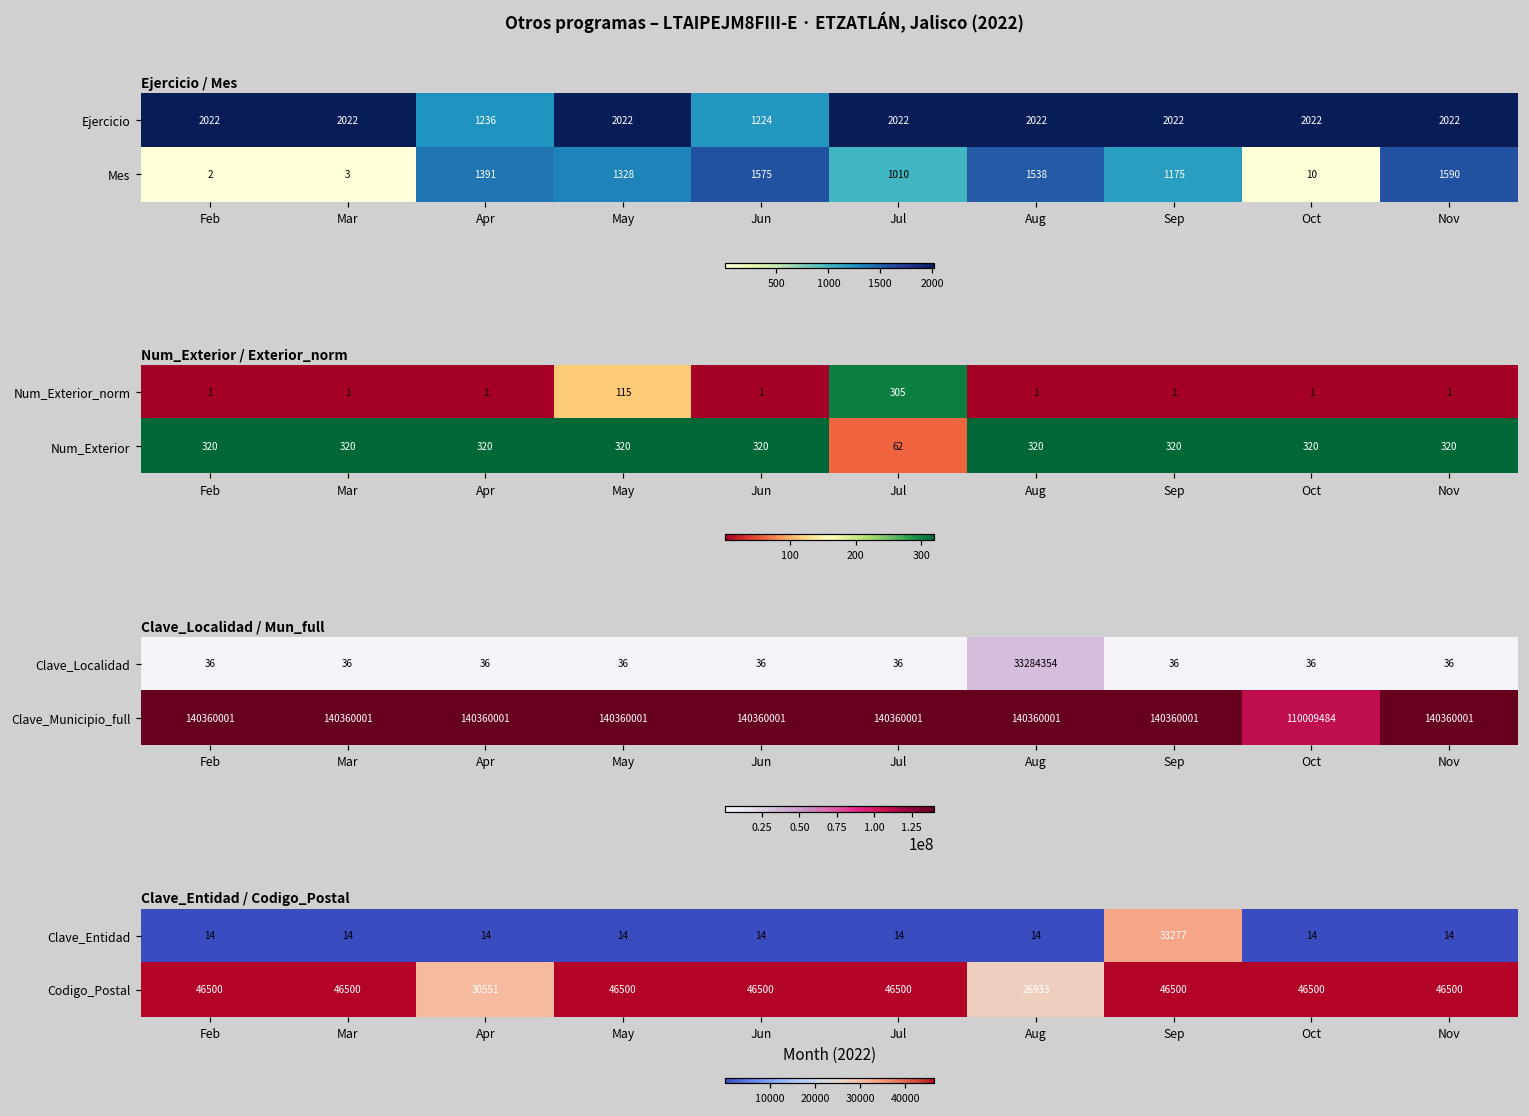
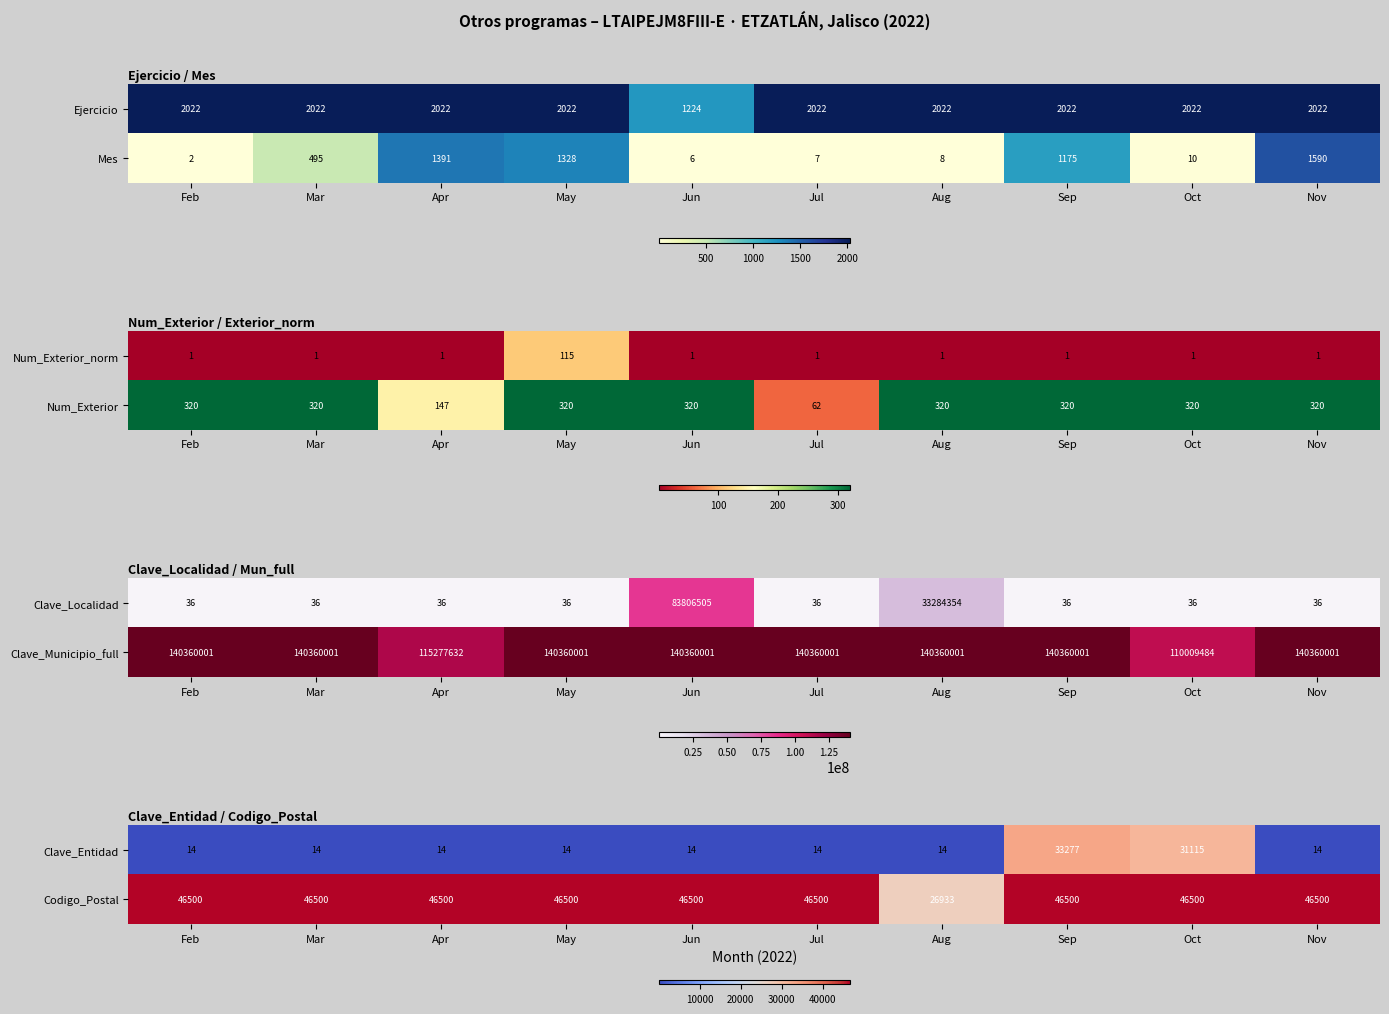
Ejercicio / Mes, Ejercicio, Apr: 1236 -> 2022
Ejercicio / Mes, Mes, Mar: 3 -> 495
Ejercicio / Mes, Mes, Jun: 1575 -> 6
Ejercicio / Mes, Mes, Jul: 1010 -> 7
Ejercicio / Mes, Mes, Aug: 1538 -> 8
Num_Exterior / Exterior_norm, Num_Exterior_norm, Jul: 305 -> 1
Num_Exterior / Exterior_norm, Num_Exterior, Apr: 320 -> 147
Clave_Localidad / Mun_full, Clave_Localidad, Jun: 36 -> 83806505
Clave_Localidad / Mun_full, Clave_Municipio_full, Apr: 140360001 -> 115277632
Clave_Entidad / Codigo_Postal, Clave_Entidad, Oct: 14 -> 31115
Clave_Entidad / Codigo_Postal, Codigo_Postal, Apr: 30551 -> 46500
